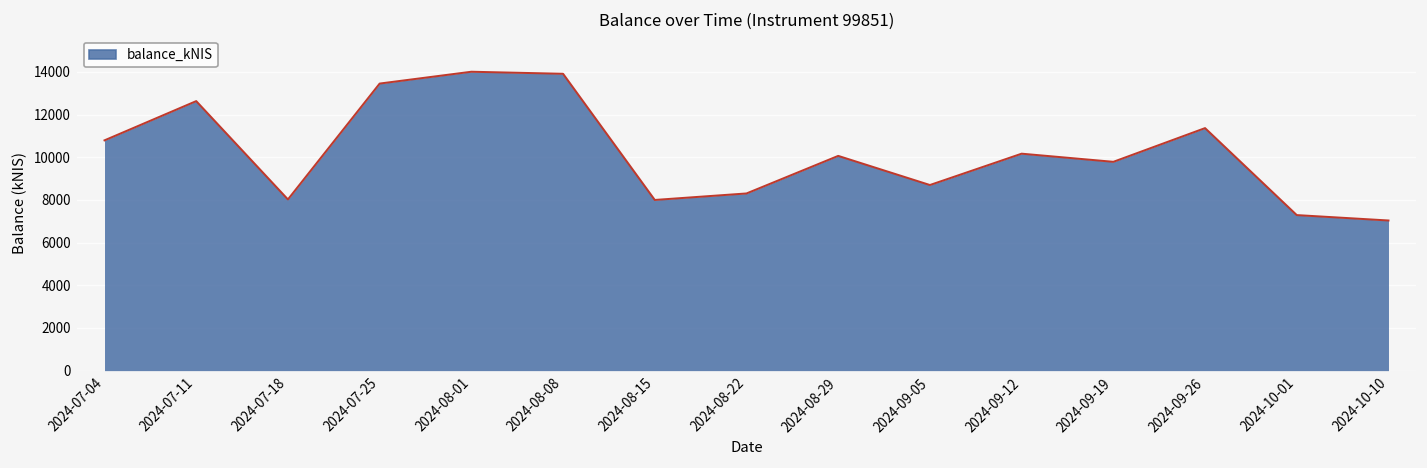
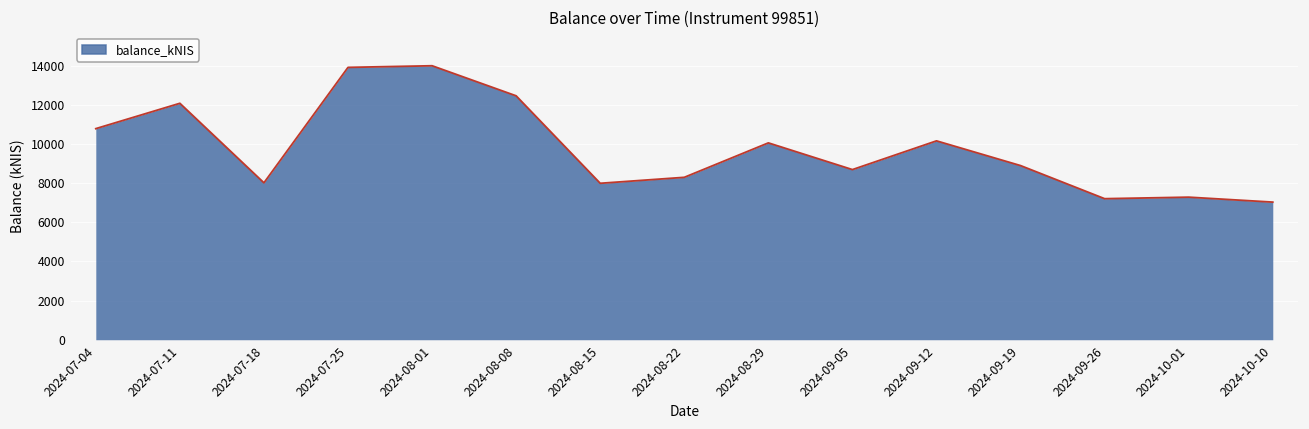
2024-07-11: 12600 -> 12100
2024-07-25: 13500 -> 13900
2024-08-08: 13900 -> 12500
2024-09-19: 9800 -> 8900
2024-09-26: 11400 -> 7200
